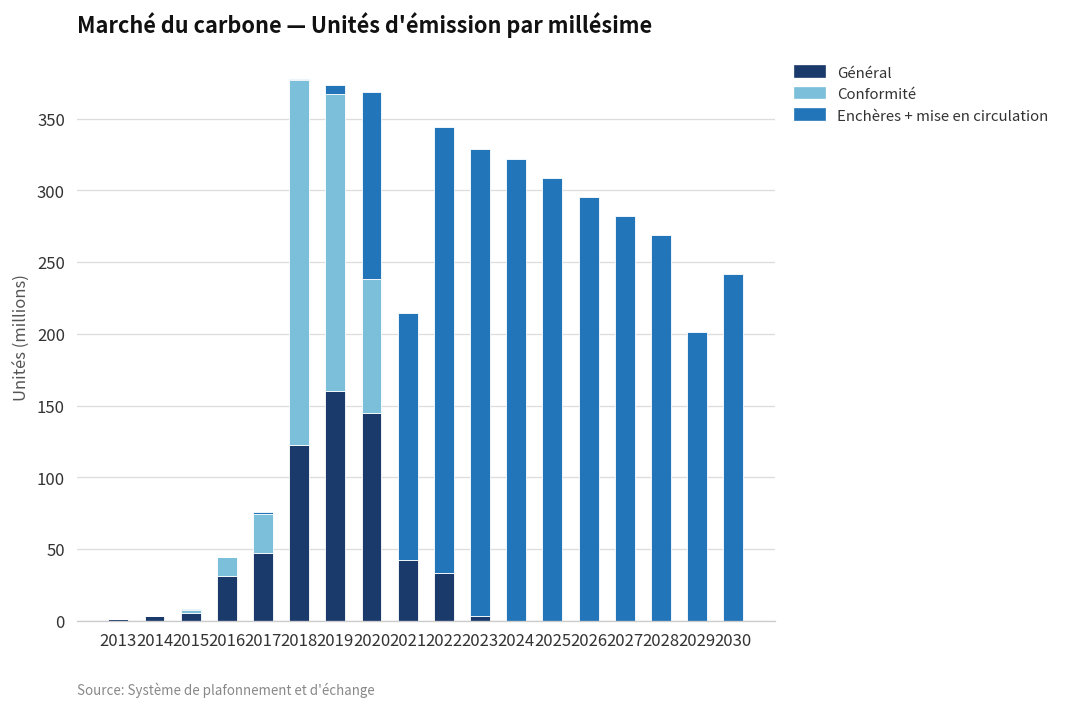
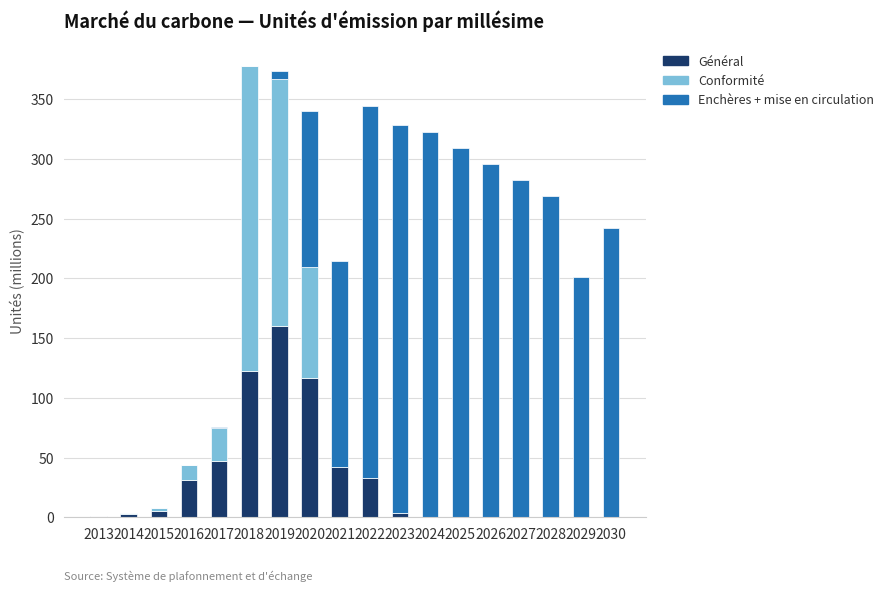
Général, 2020: 145 -> 116
